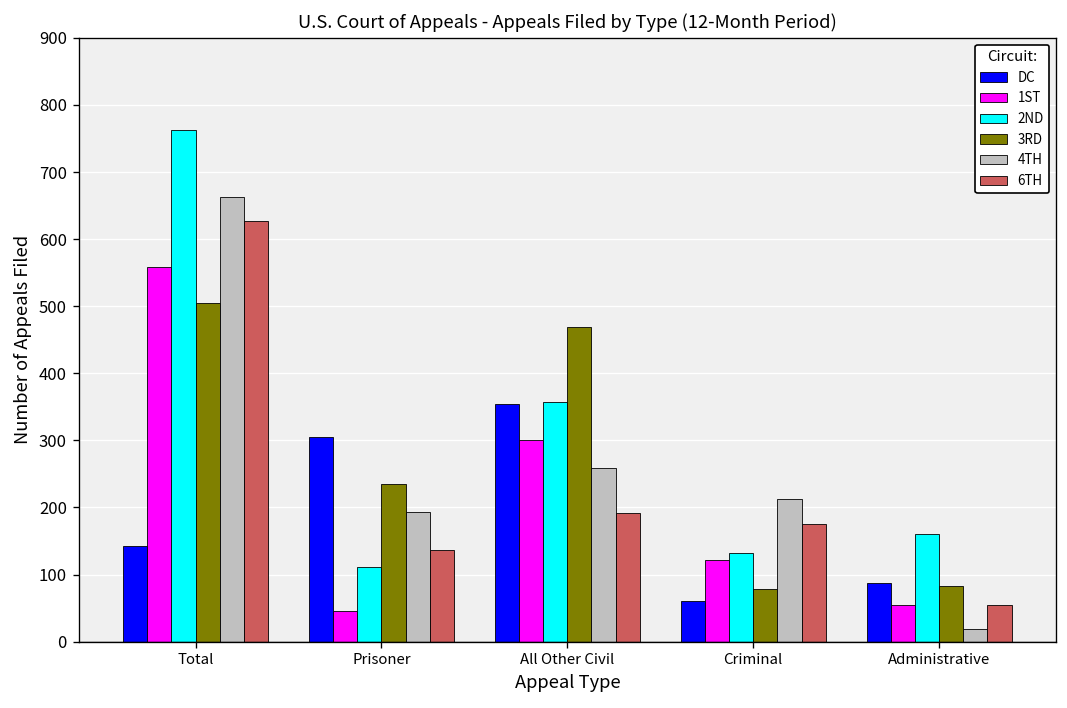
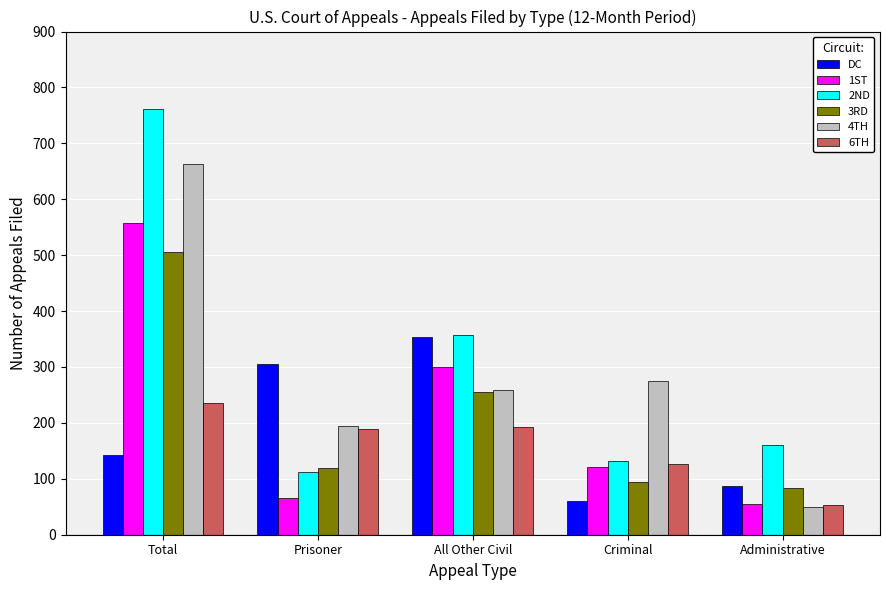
6TH, Total: 630 -> 240
1ST, Prisoner: 50 -> 70
3RD, Prisoner: 240 -> 120
6TH, Prisoner: 140 -> 190
3RD, All Other Civil: 470 -> 260
3RD, Criminal: 80 -> 100
4TH, Criminal: 210 -> 280
6TH, Criminal: 180 -> 130
4TH, Administrative: 20 -> 50
